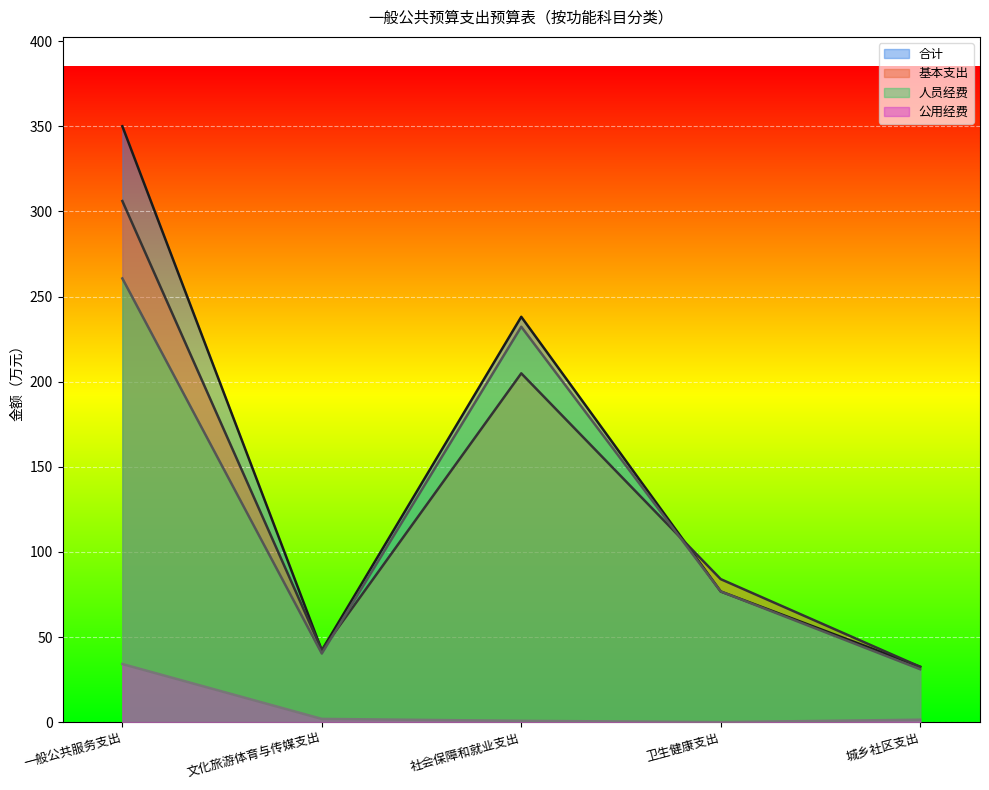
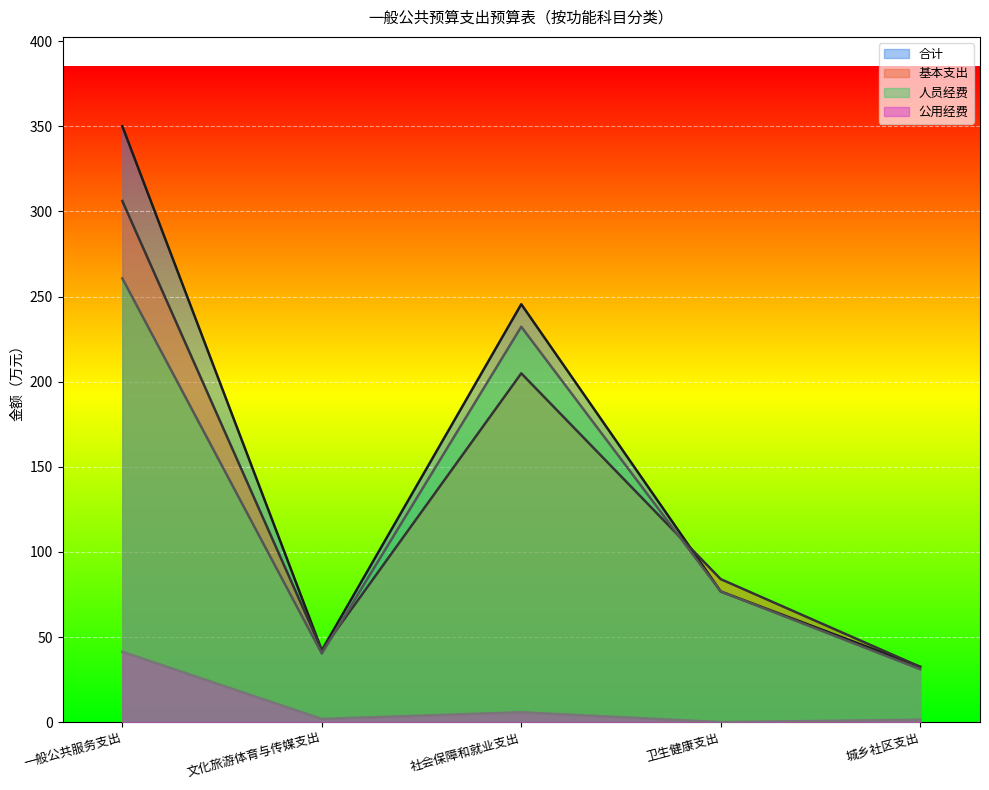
公用经费, 一般公共服务支出: 34 -> 41
合计, 社会保障和就业支出: 238 -> 246
公用经费, 社会保障和就业支出: 1 -> 6
